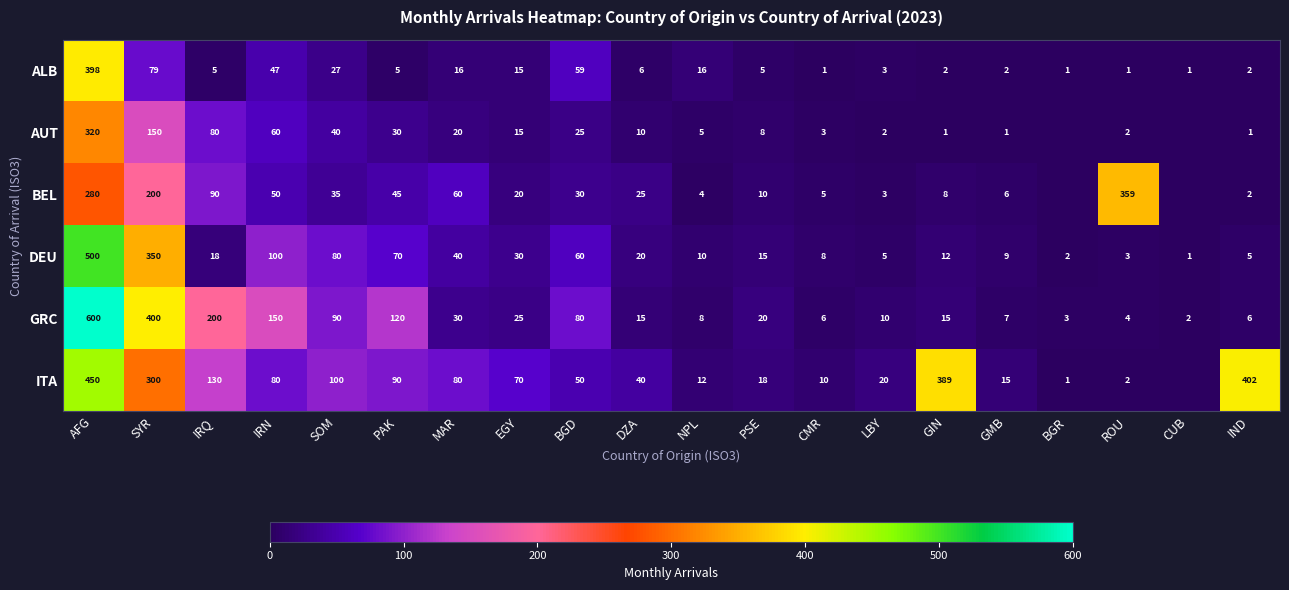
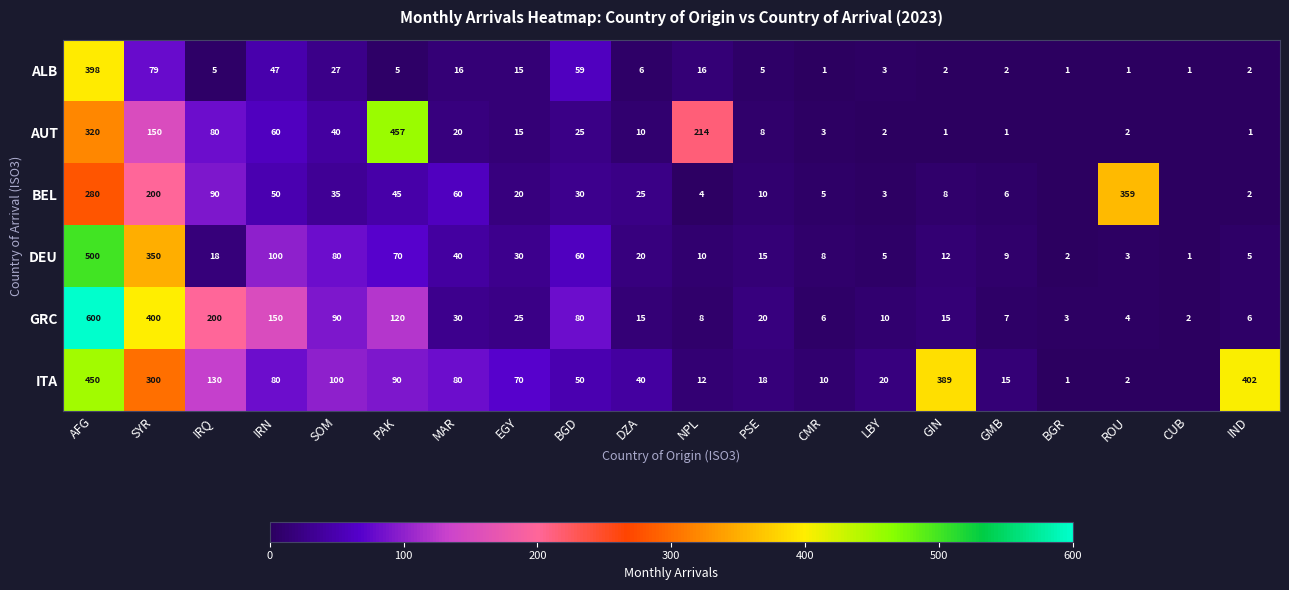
AUT, PAK: 30 -> 457
AUT, NPL: 5 -> 214
